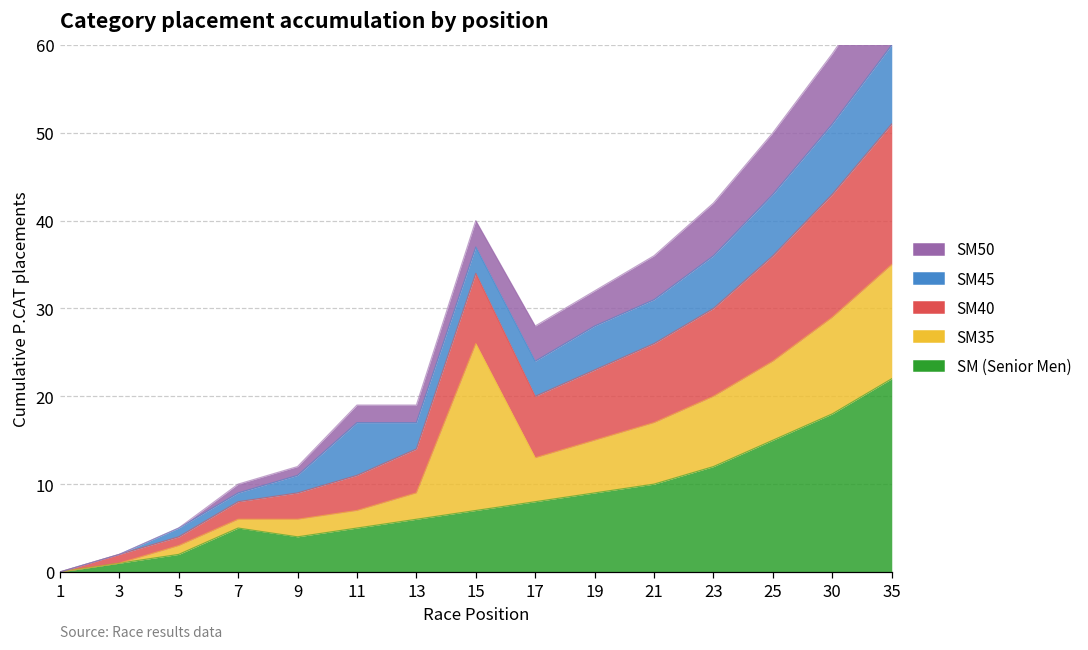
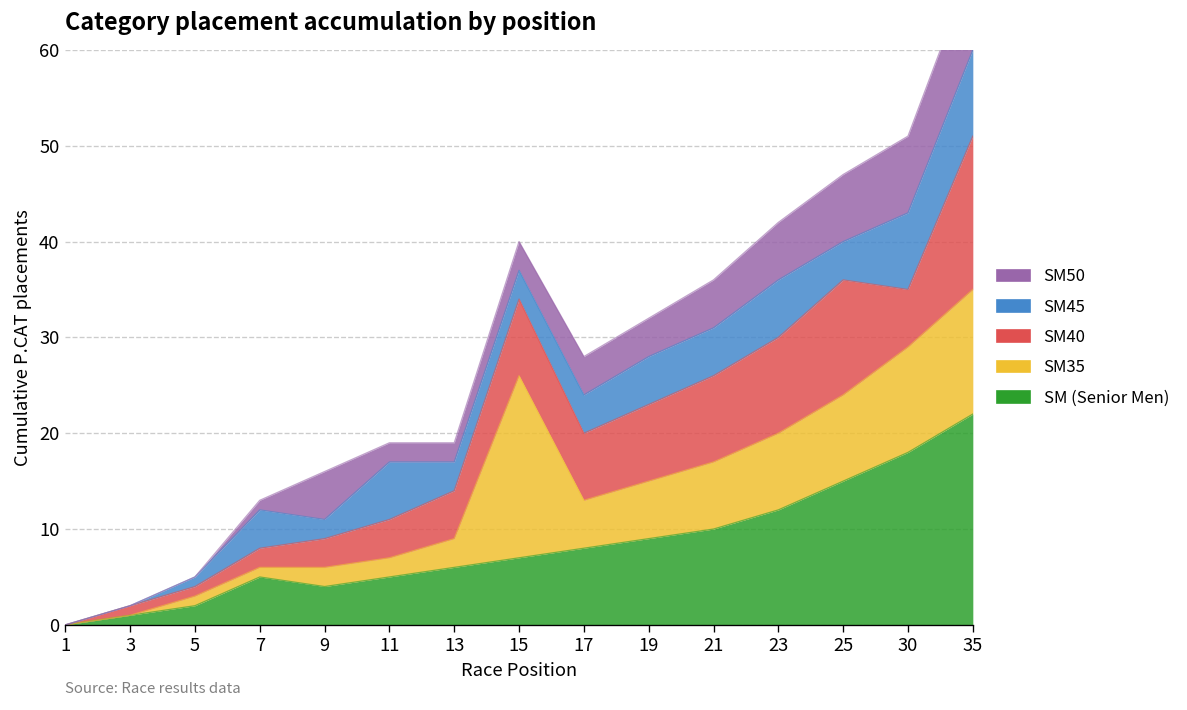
SM45, 7: 1 -> 4
SM50, 9: 1 -> 5
SM45, 25: 7 -> 4
SM40, 30: 14 -> 6
